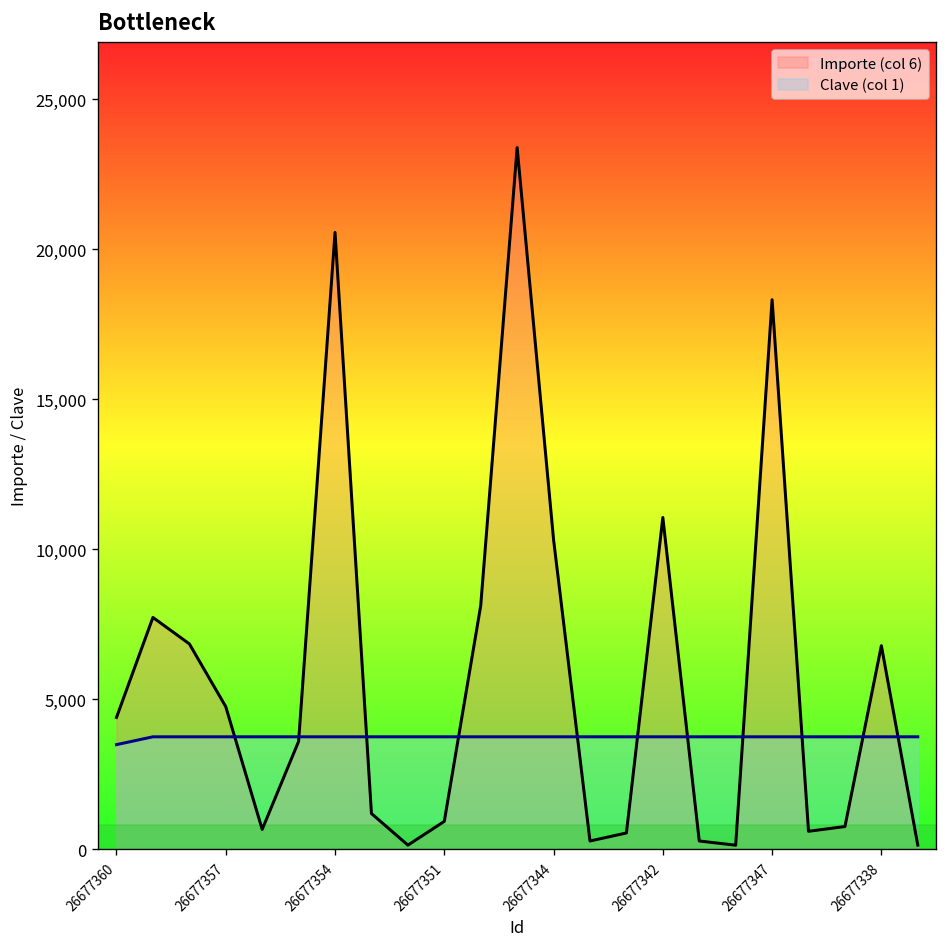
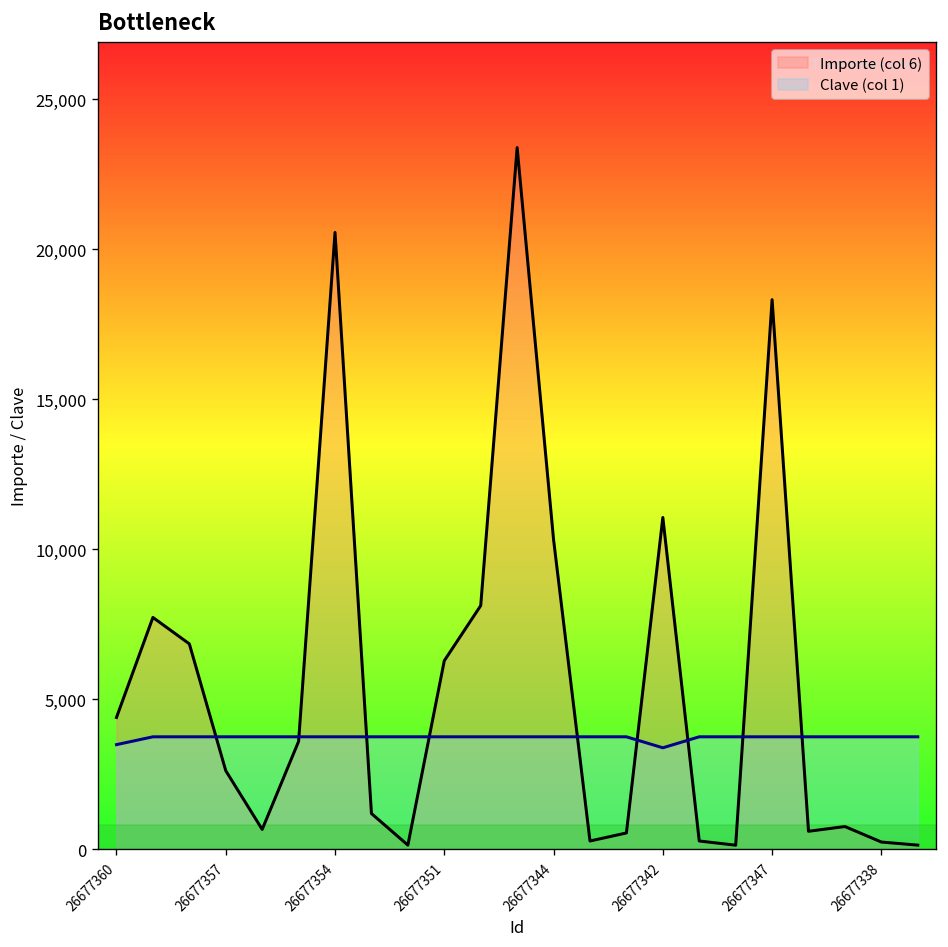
Importe (col 6), 26677357: 4,800 -> 2,600
Importe (col 6), 26677351: 900 -> 6,300
Clave (col 1), 26677342: 3,800 -> 3,400
Importe (col 6), 26677338: 6,800 -> 200
